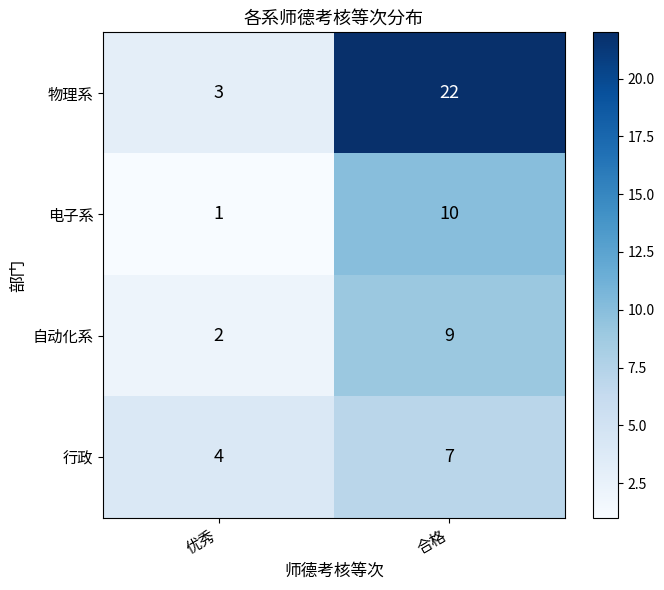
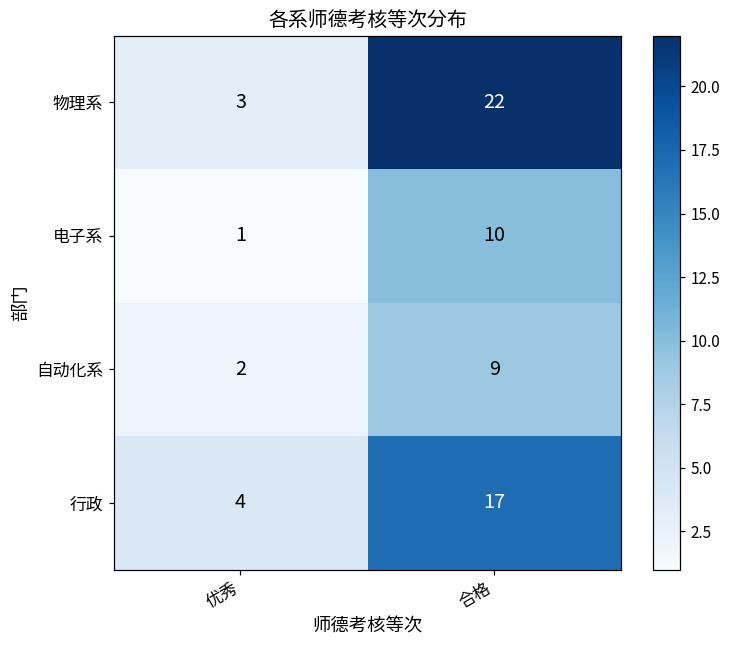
行政, 合格: 7 -> 17
